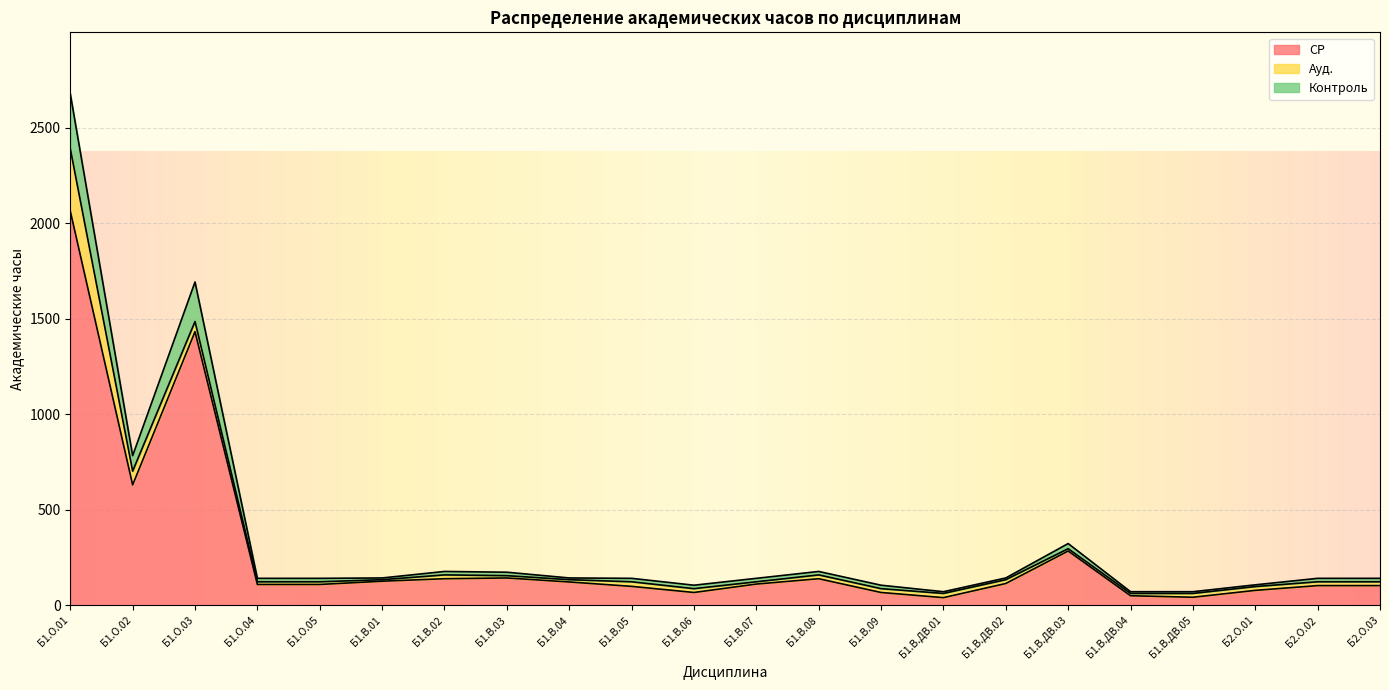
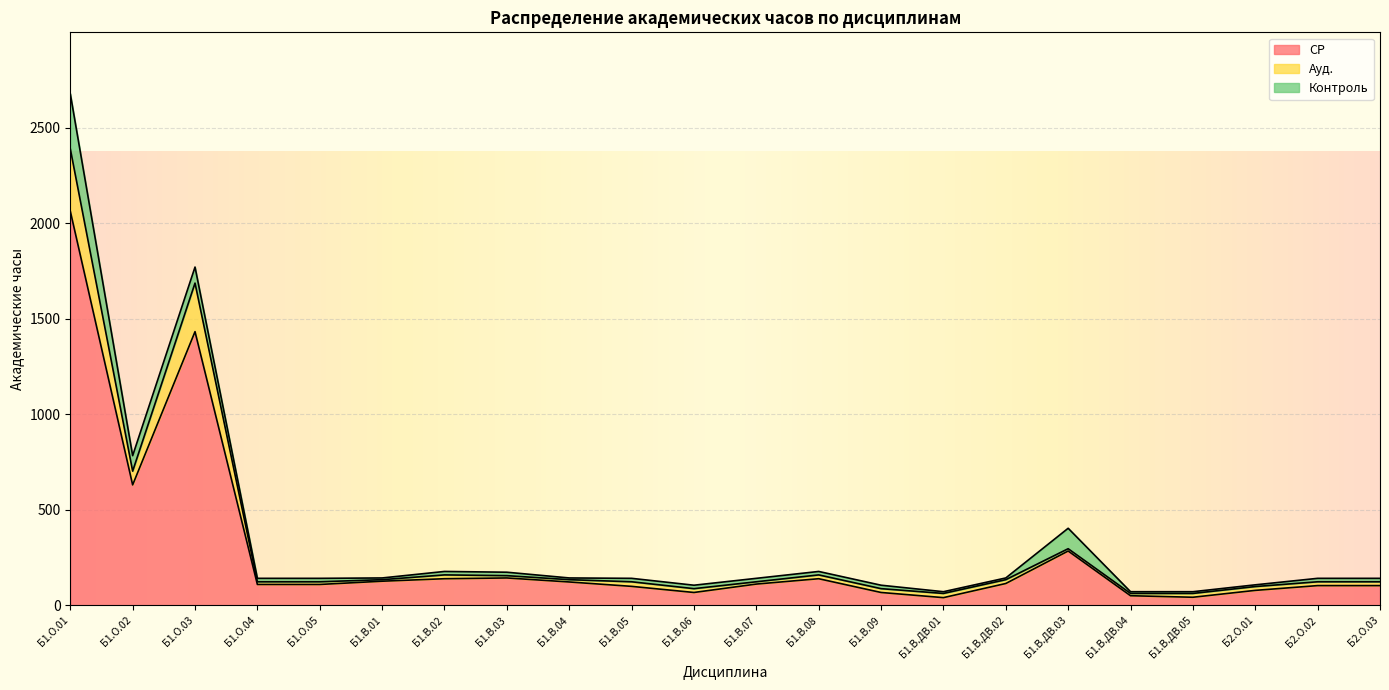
Ауд., Б1.О.03: 50 -> 250
Контроль, Б1.О.03: 210 -> 80
Контроль, Б1.В.ДВ.03: 30 -> 110
